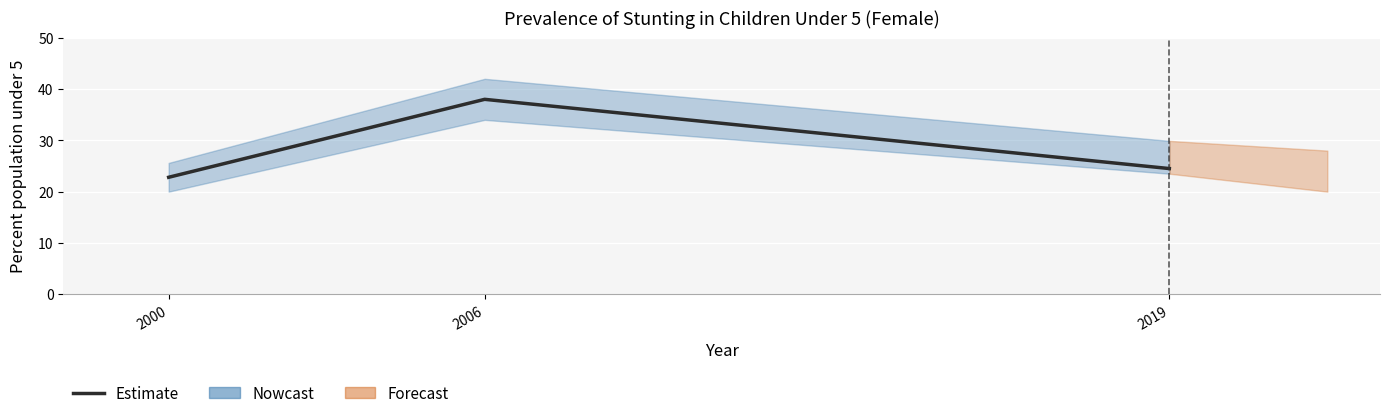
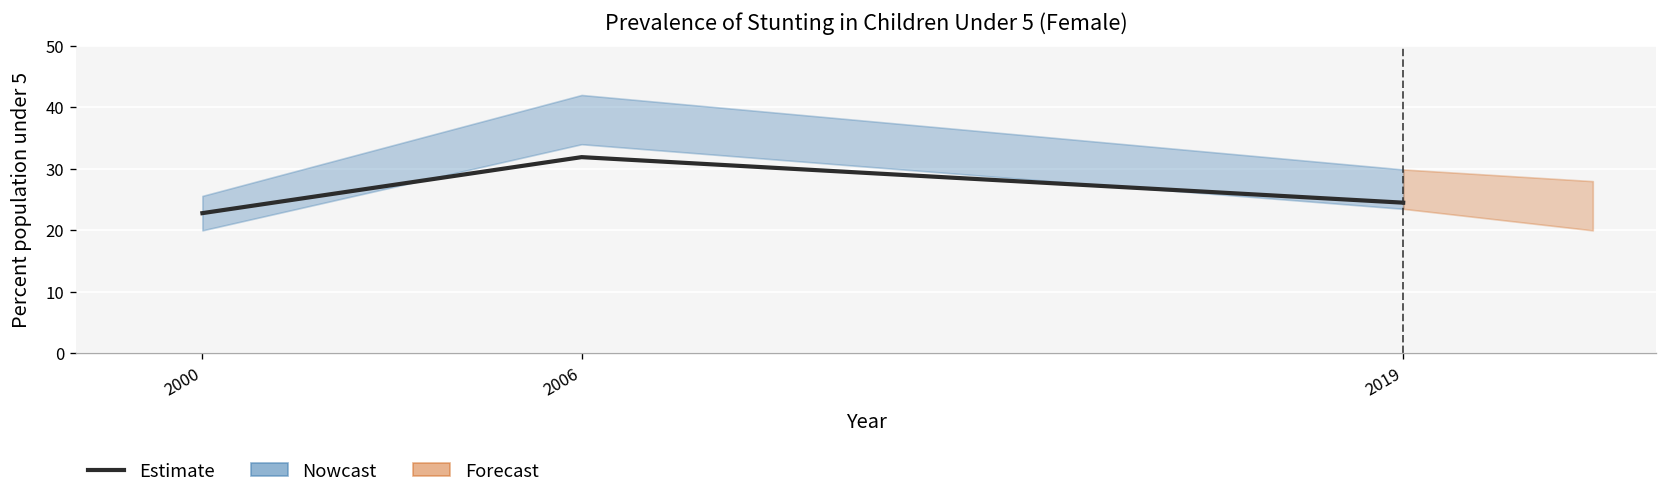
Estimate, 2006: 38 -> 32
